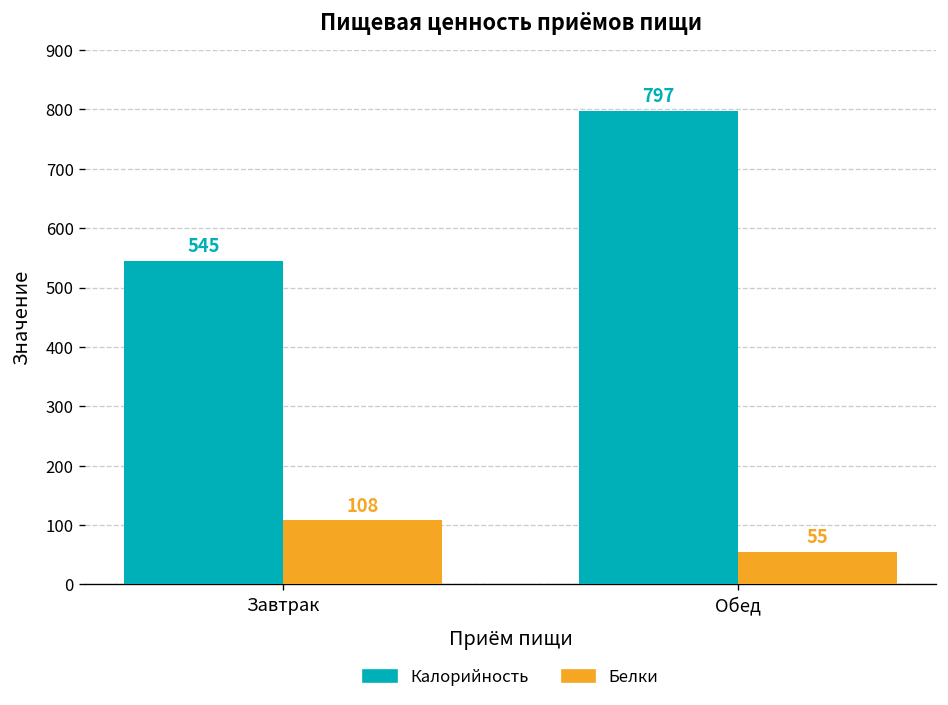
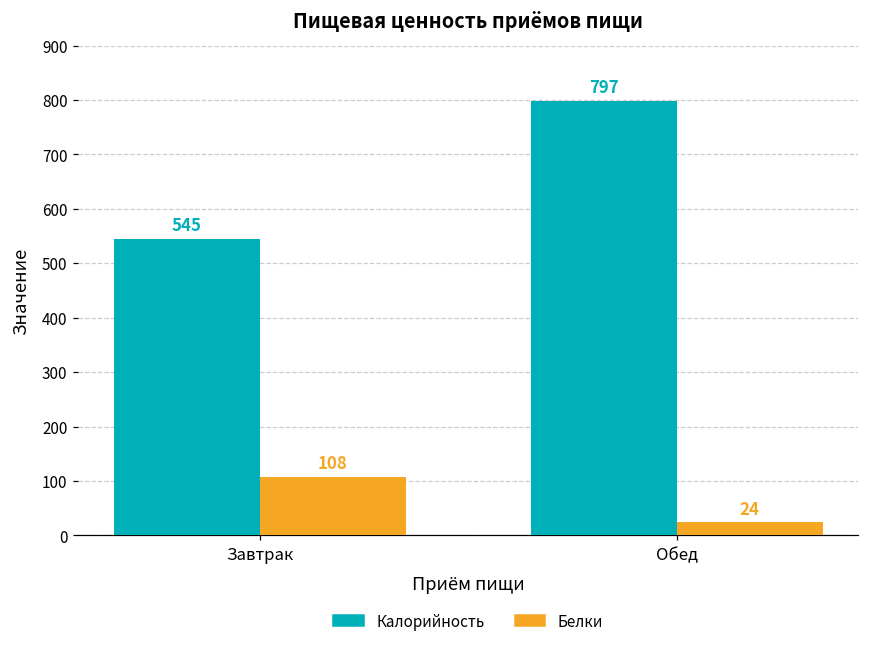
Белки, Обед: 55 -> 24
